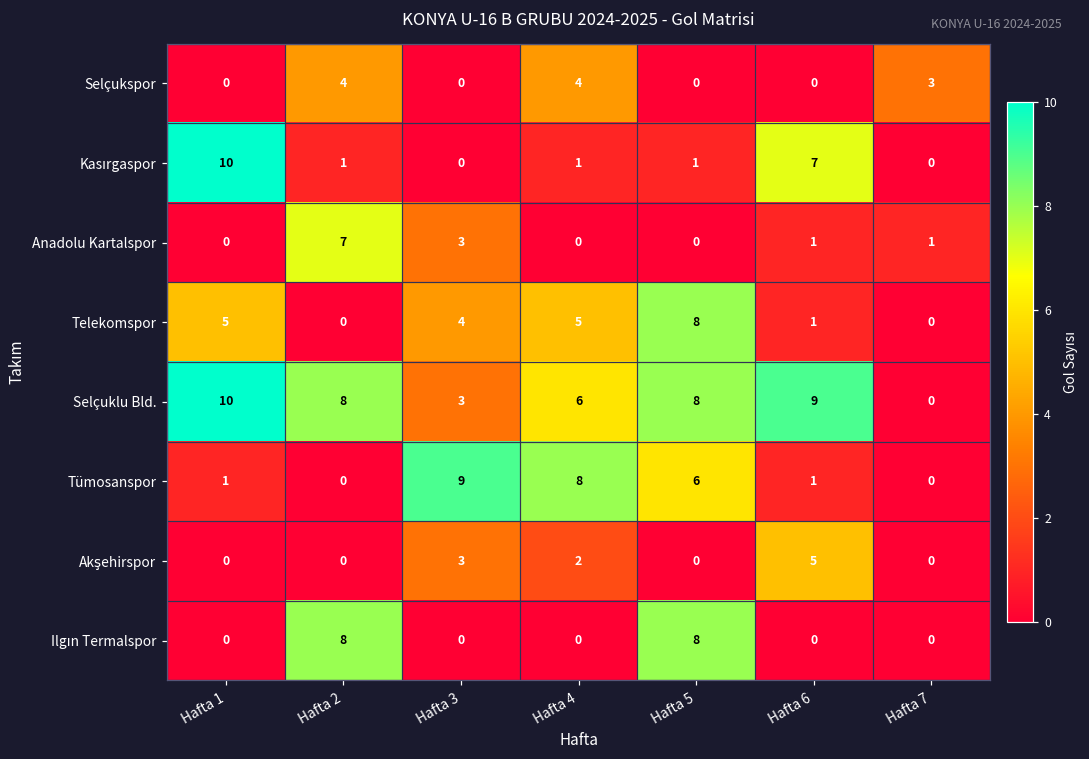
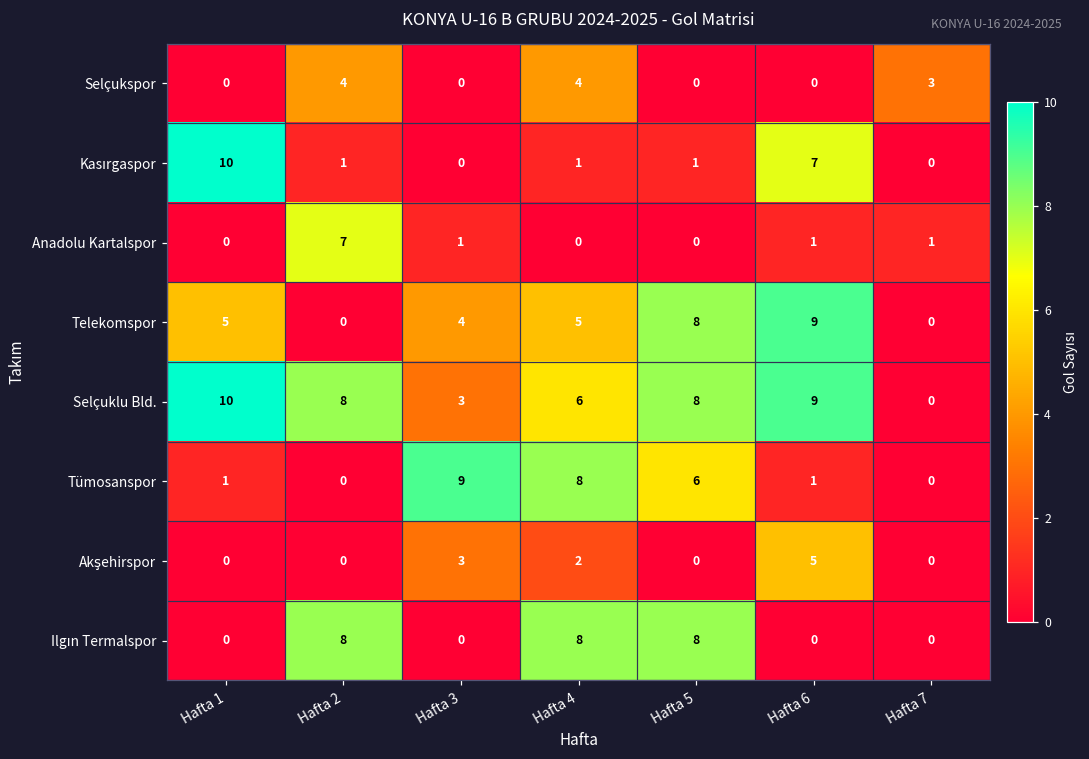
Anadolu Kartalspor, Hafta 3: 3 -> 1
Telekomspor, Hafta 6: 1 -> 9
Ilgın Termalspor, Hafta 4: 0 -> 8
